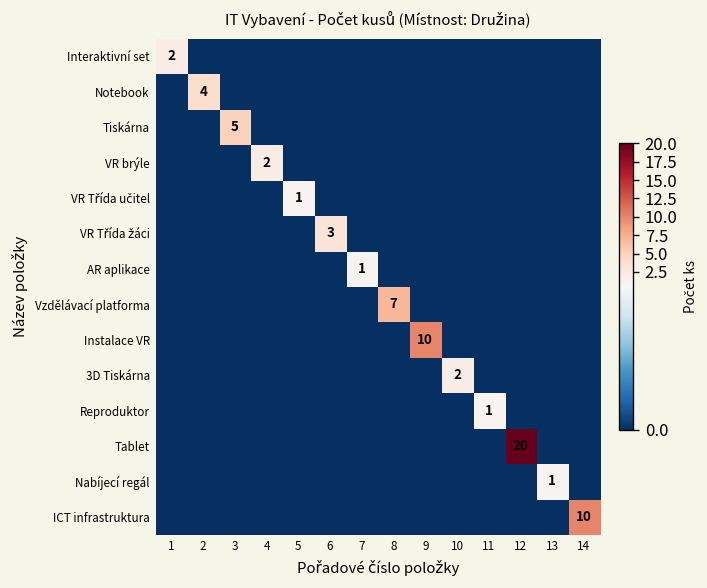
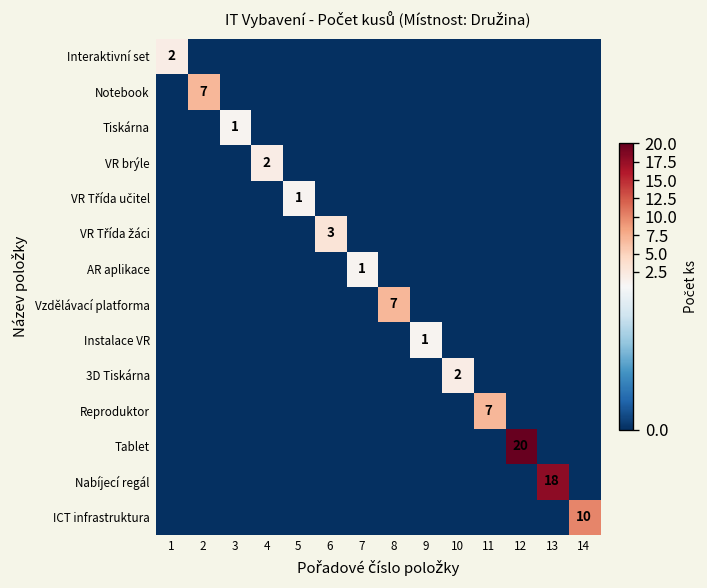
Notebook, 2: 4 -> 7
Tiskárna, 3: 5 -> 1
Instalace VR, 9: 10 -> 1
Reproduktor, 11: 1 -> 7
Nabíjecí regál, 13: 1 -> 18
